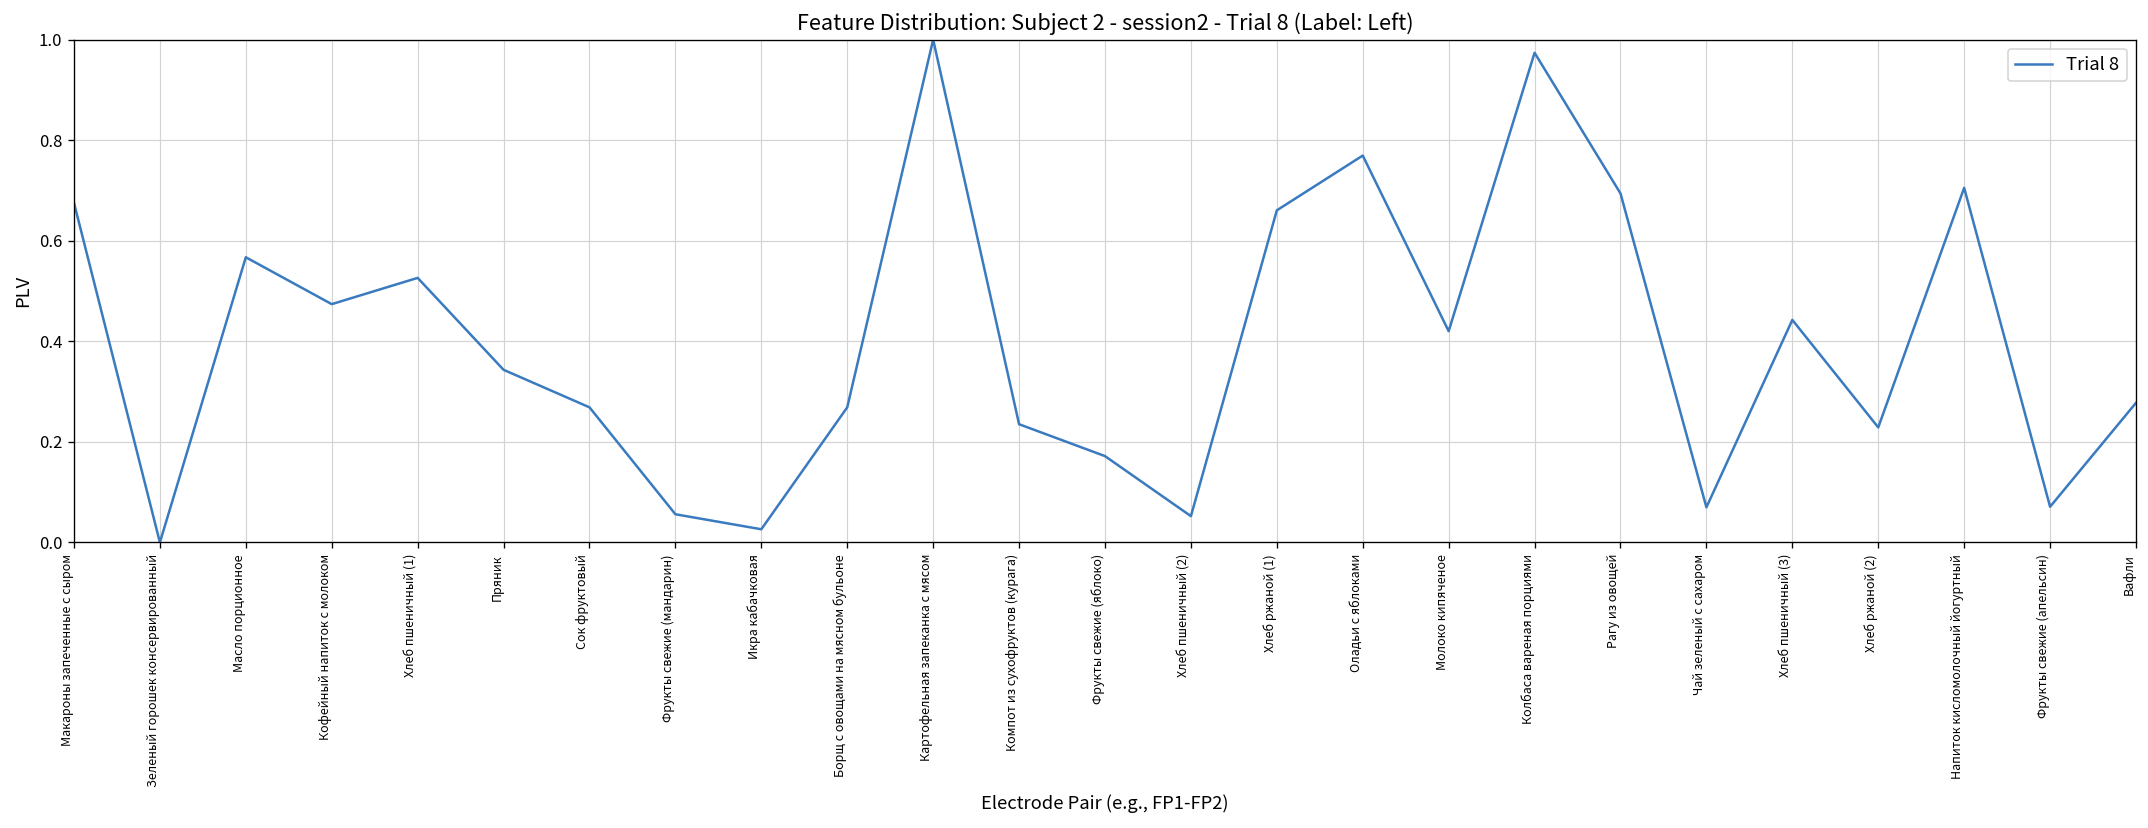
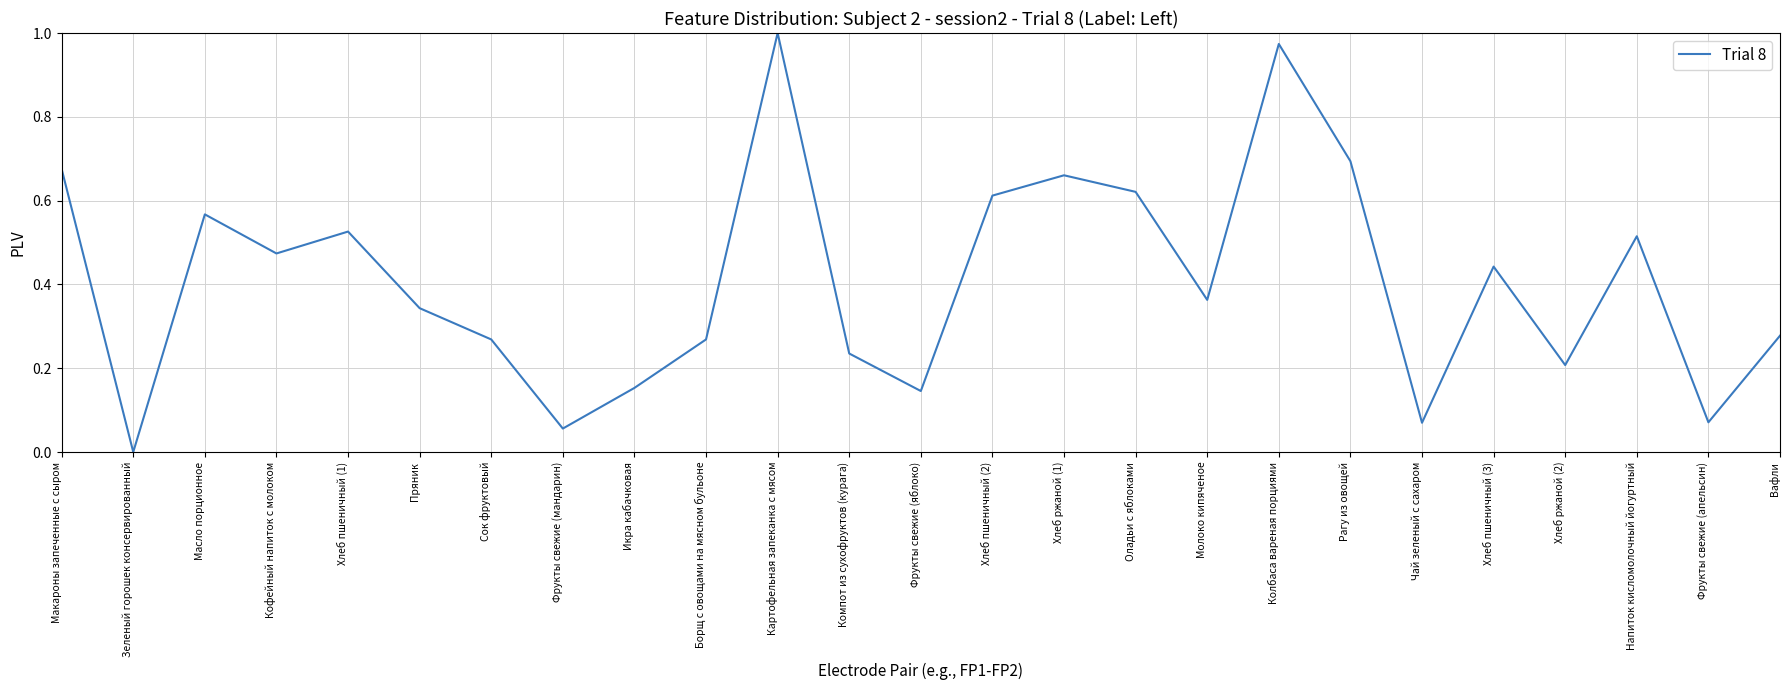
Икра кабачковая: 0.03 -> 0.15
Фрукты свежие (яблоко): 0.17 -> 0.15
Хлеб пшеничный (2): 0.05 -> 0.61
Оладьи с яблоками: 0.77 -> 0.62
Молоко кипяченое: 0.42 -> 0.36
Хлеб ржаной (2): 0.23 -> 0.21
Напиток кисломолочный йогуртный: 0.71 -> 0.51
